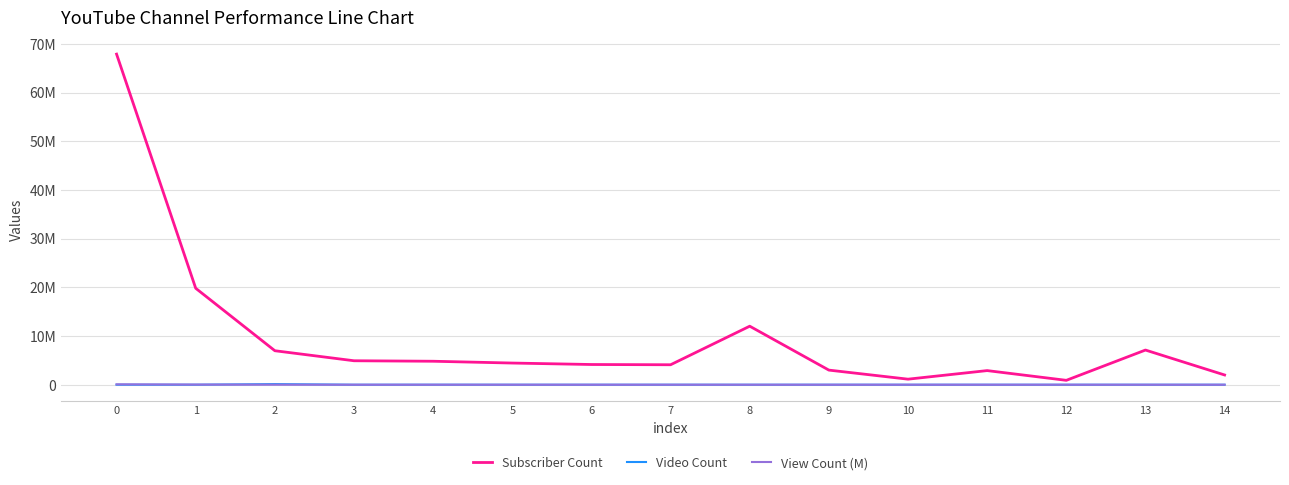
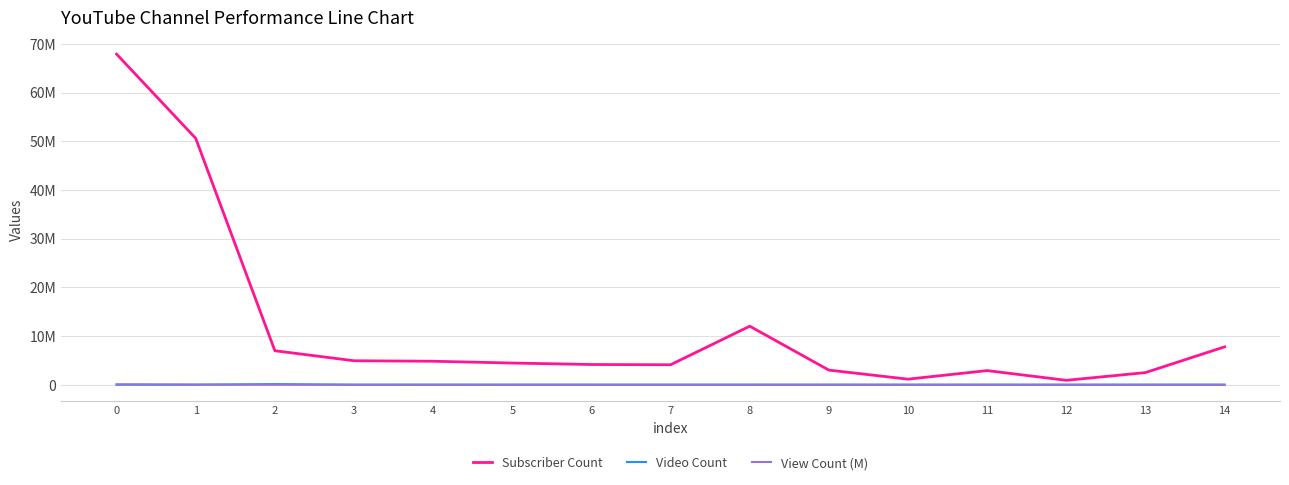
Subscriber Count, 1: 20000000 -> 51000000
Subscriber Count, 13: 7000000 -> 2000000
Subscriber Count, 14: 2000000 -> 8000000
